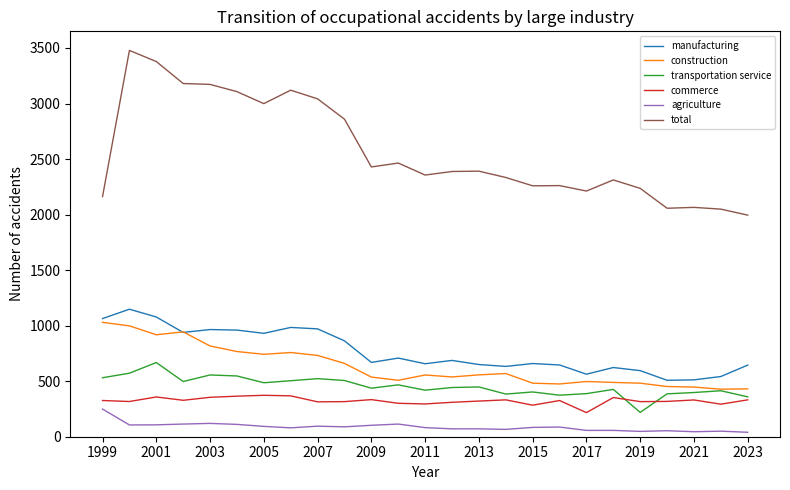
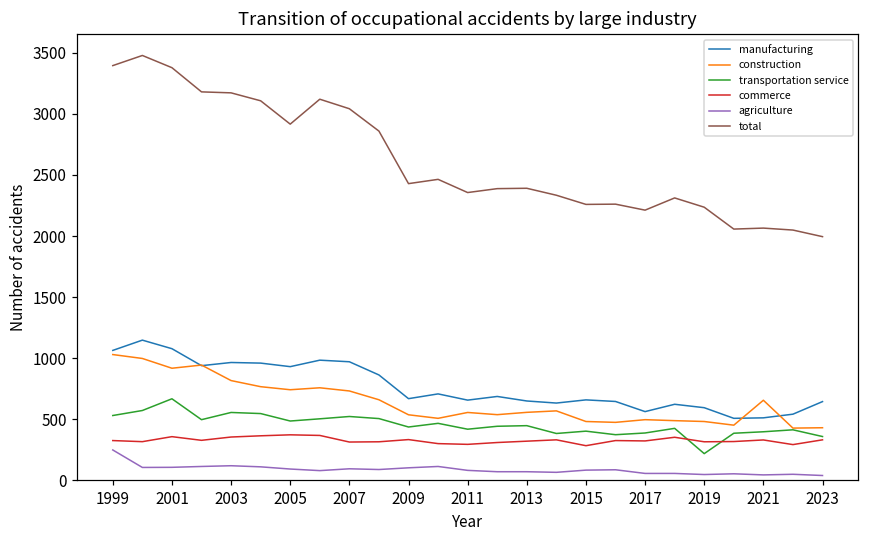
total, 1999: 2160 -> 3400
total, 2005: 3000 -> 2920
commerce, 2017: 220 -> 320
construction, 2021: 450 -> 660
